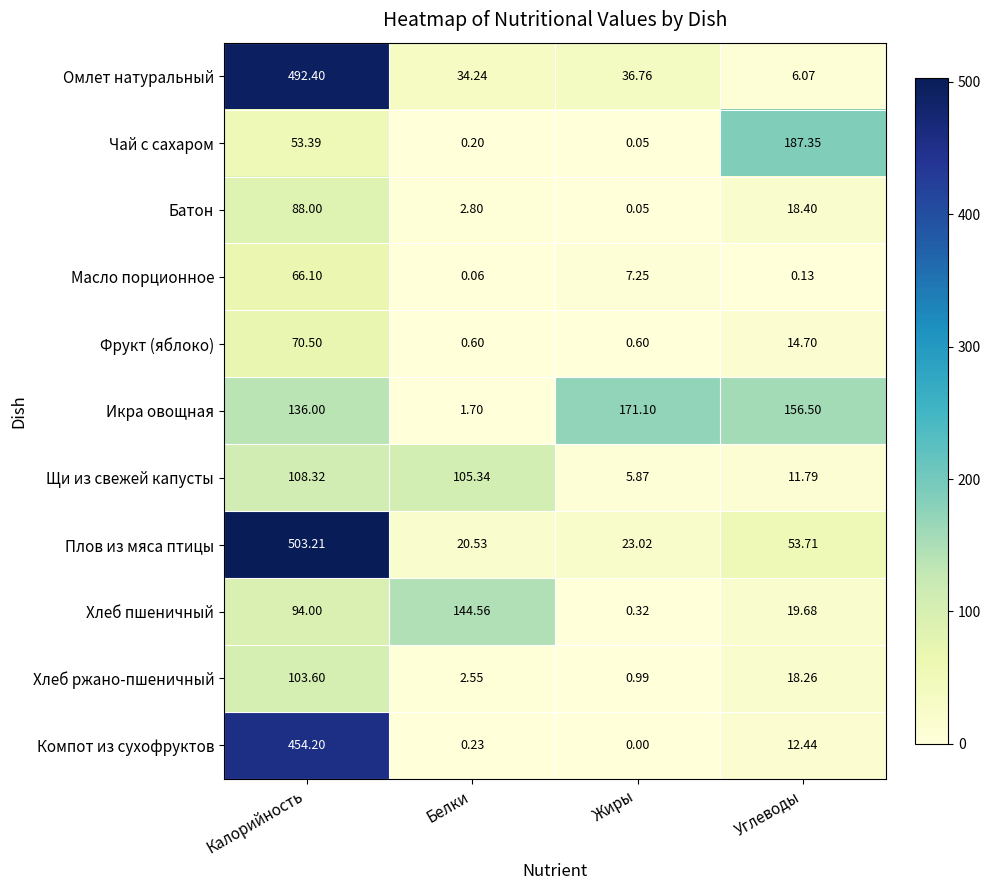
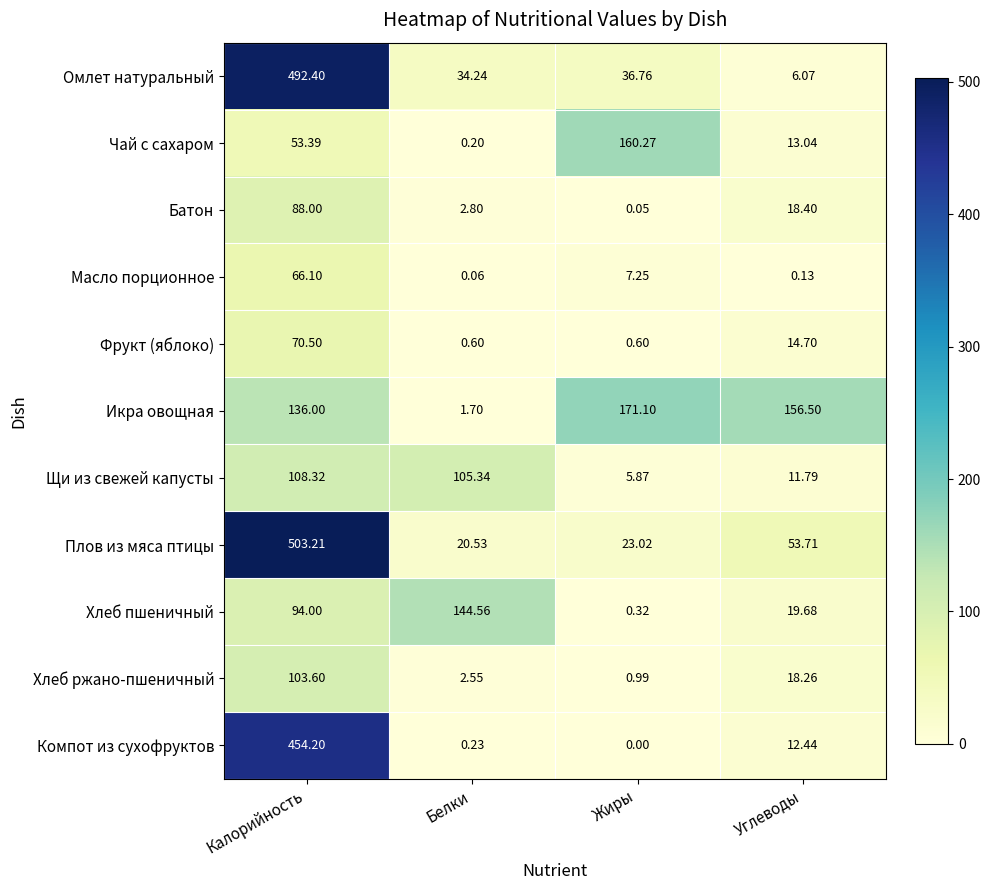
Чай с сахаром, Жиры: 0.05 -> 160.27
Чай с сахаром, Углеводы: 187.35 -> 13.04
